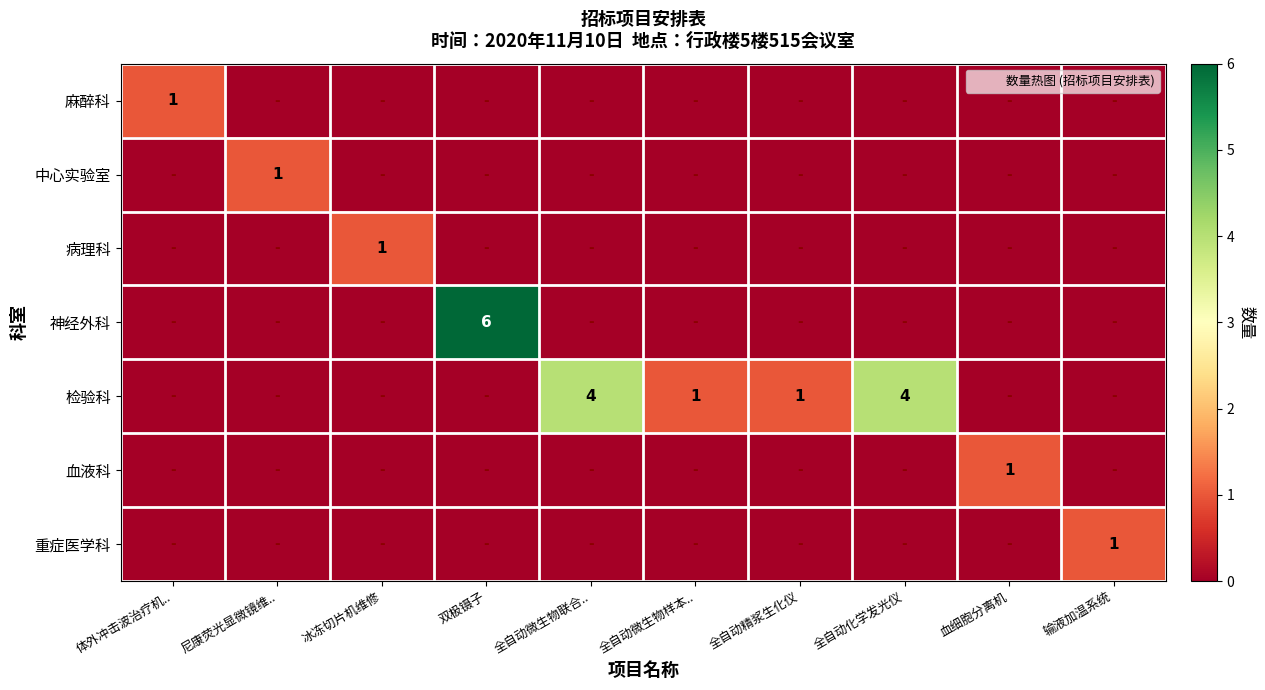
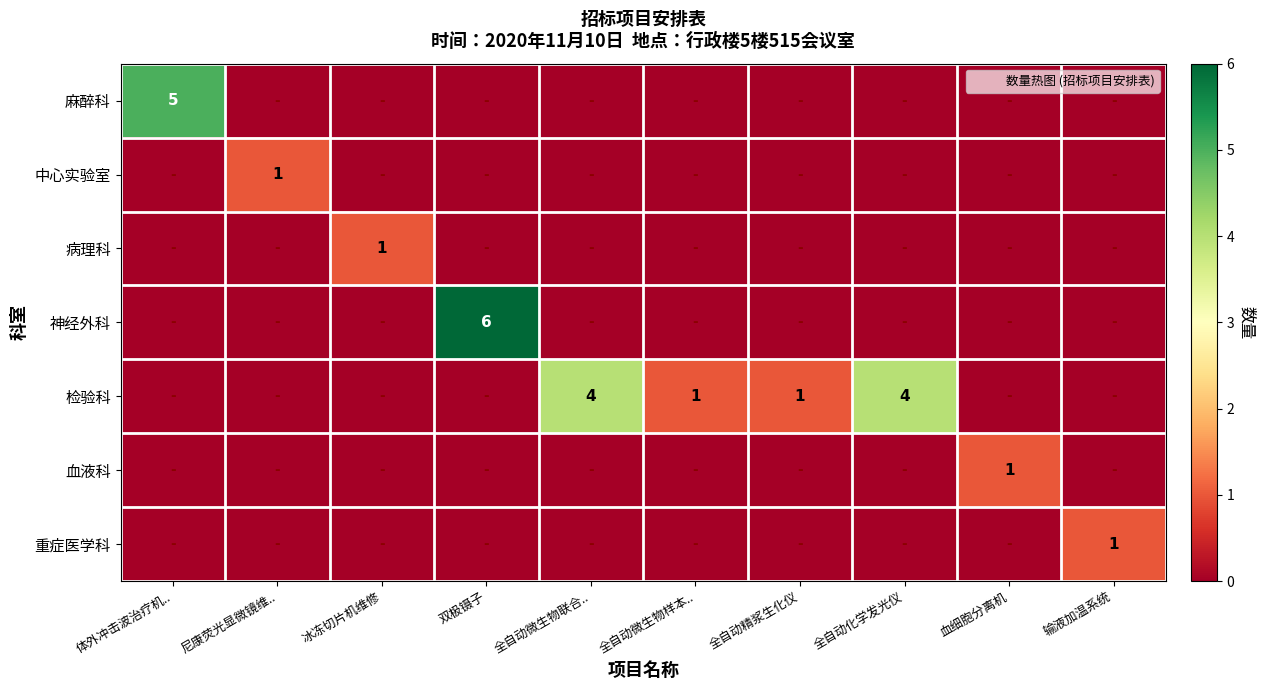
麻醉科, 体外冲击波治疗机..: 1 -> 5
